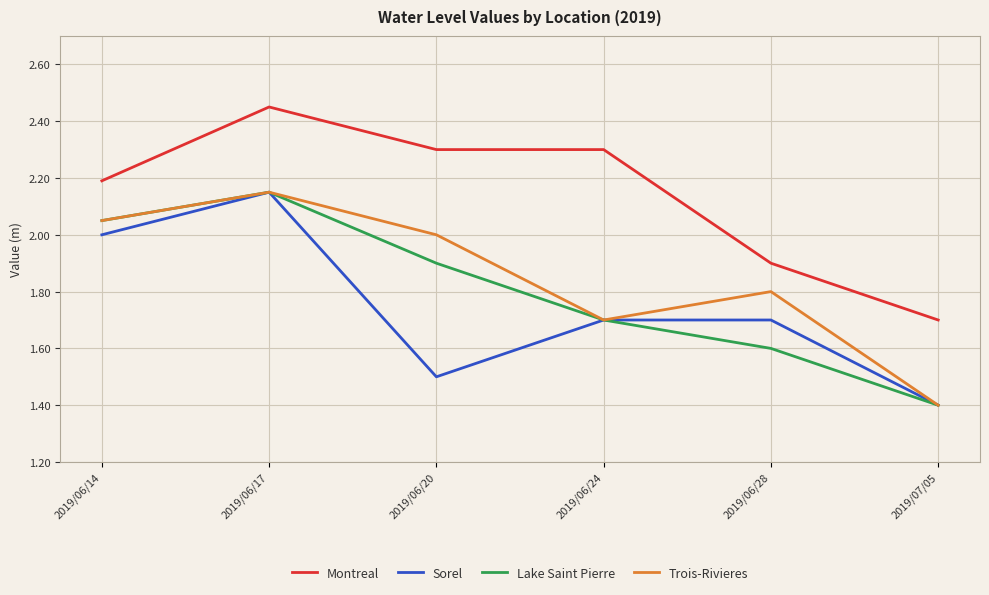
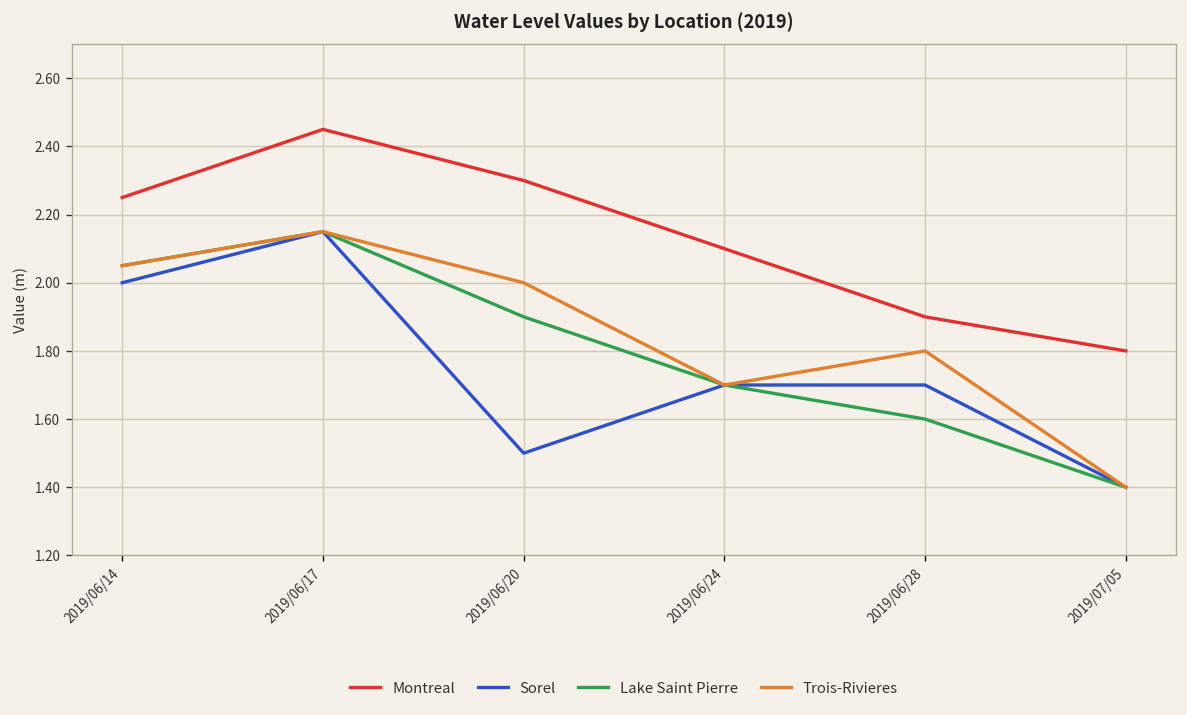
Montreal, 2019/06/14: 2.19 -> 2.25
Montreal, 2019/06/24: 2.3 -> 2.1
Montreal, 2019/07/05: 1.7 -> 1.8
